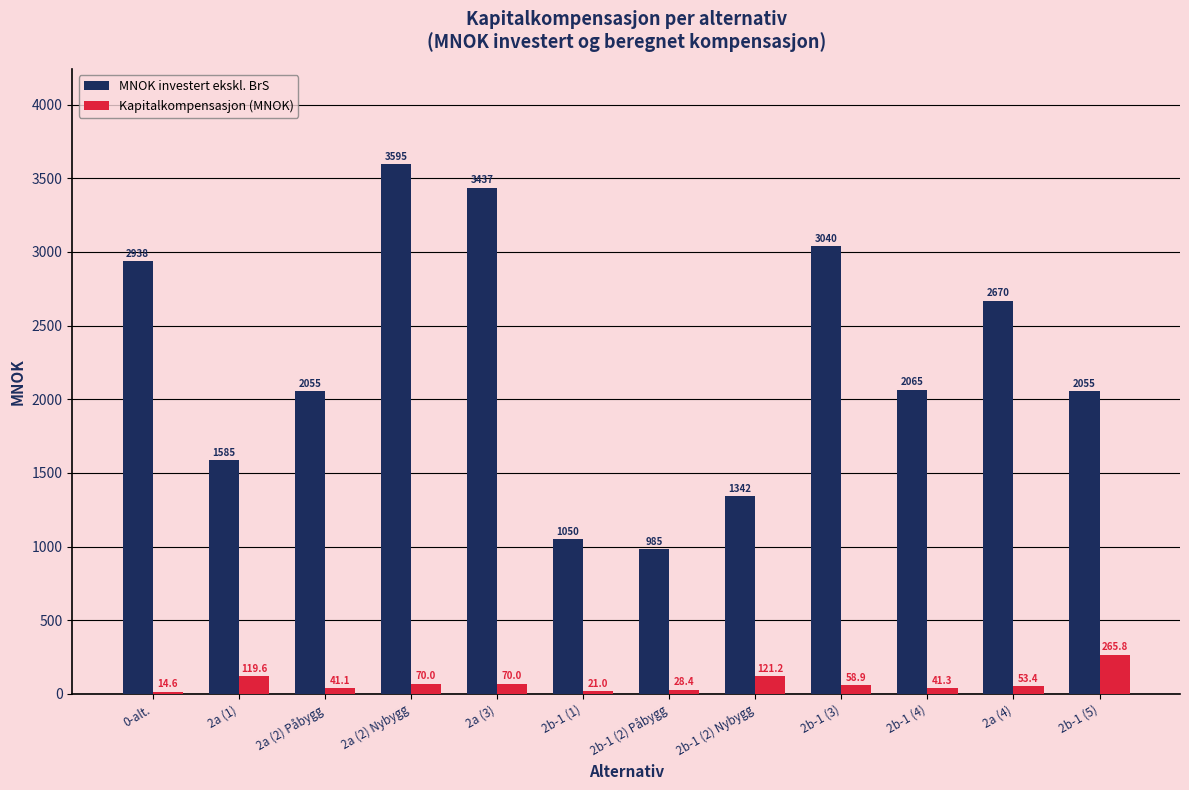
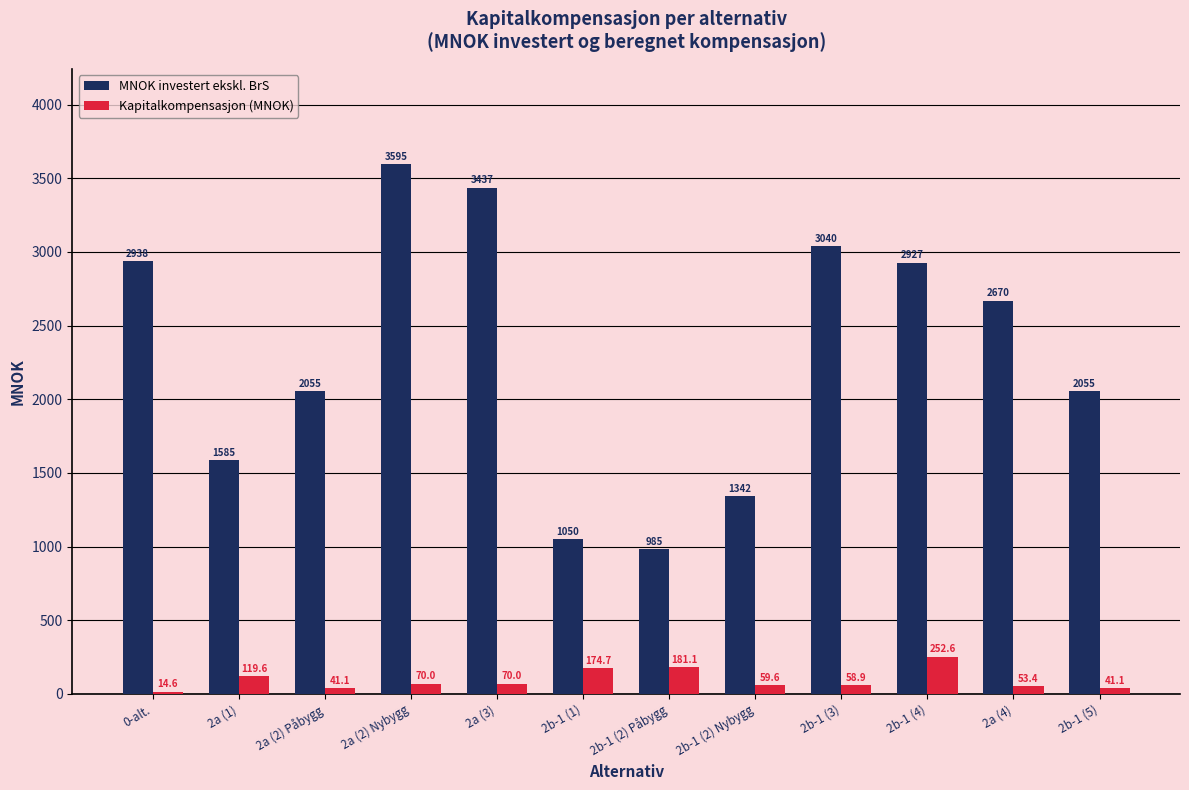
Kapitalkompensasjon (MNOK), 2b-1 (1): 21.0 -> 174.7
Kapitalkompensasjon (MNOK), 2b-1 (2) Påbygg: 28.4 -> 181.1
Kapitalkompensasjon (MNOK), 2b-1 (2) Nybygg: 121.2 -> 59.6
MNOK investert ekskl. BrS, 2b-1 (4): 2065 -> 2927
Kapitalkompensasjon (MNOK), 2b-1 (4): 41.3 -> 252.6
Kapitalkompensasjon (MNOK), 2b-1 (5): 265.8 -> 41.1
